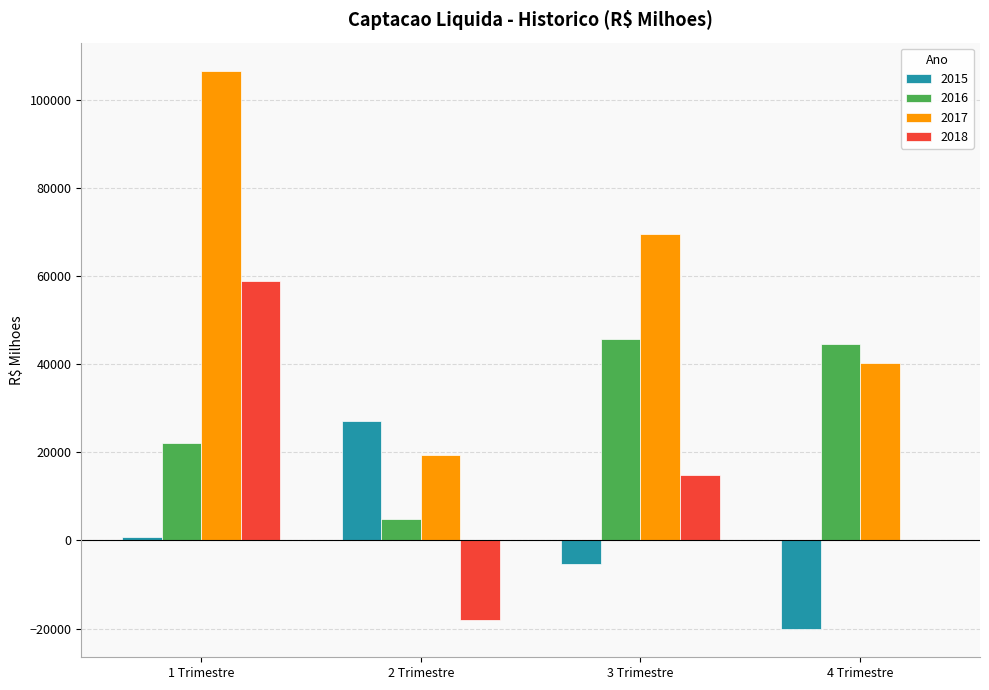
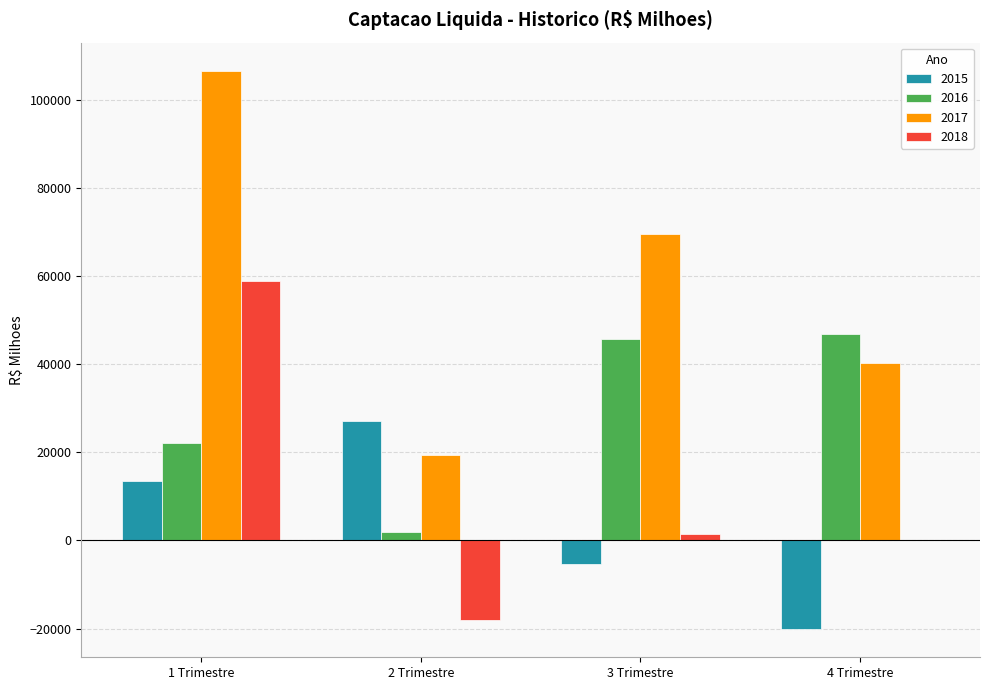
2015, 1 Trimestre: 1000 -> 13000
2016, 2 Trimestre: 5000 -> 2000
2018, 3 Trimestre: 15000 -> 2000
2016, 4 Trimestre: 45000 -> 47000
